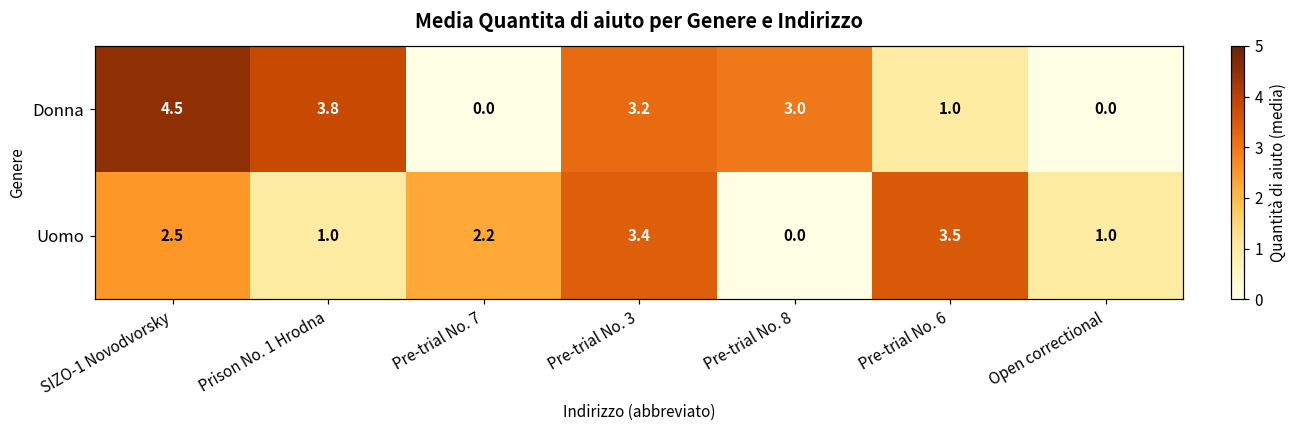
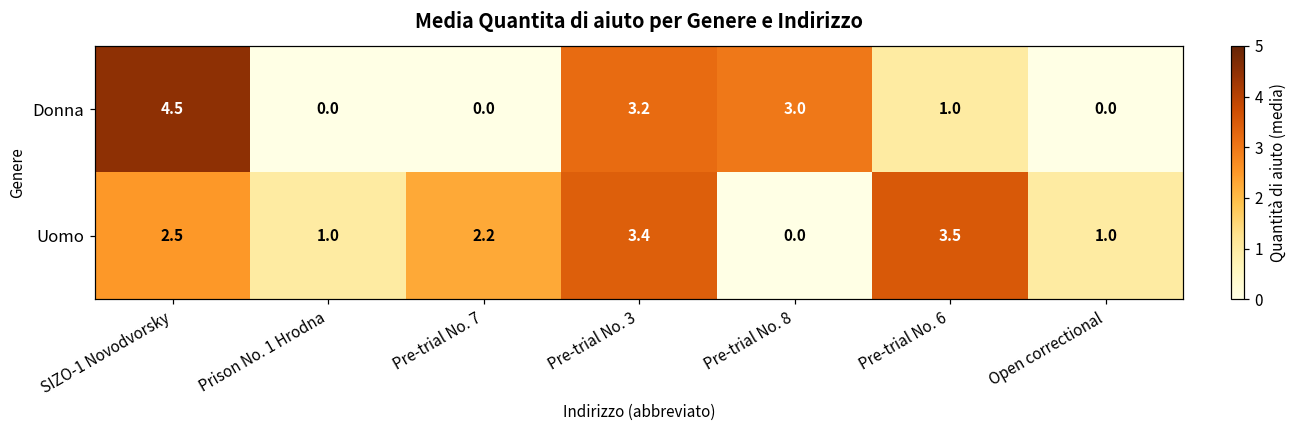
Donna, Prison No. 1 Hrodna: 3.8 -> 0.0
